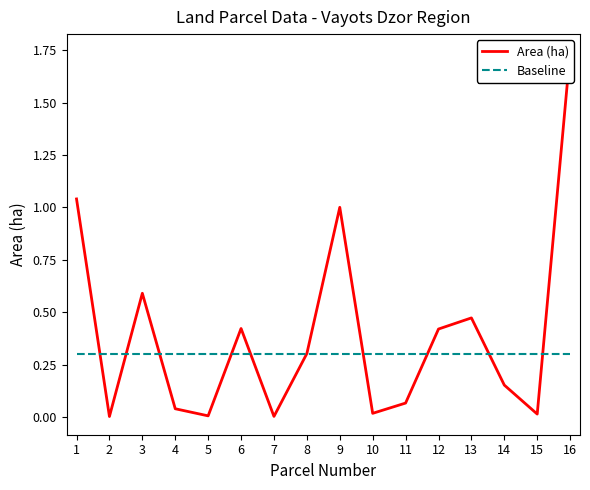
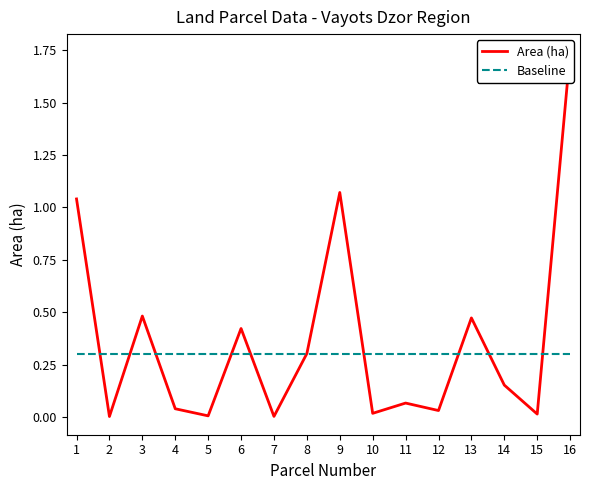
Area (ha), 3: 0.59 -> 0.48
Area (ha), 9: 1.00 -> 1.07
Area (ha), 12: 0.42 -> 0.03
